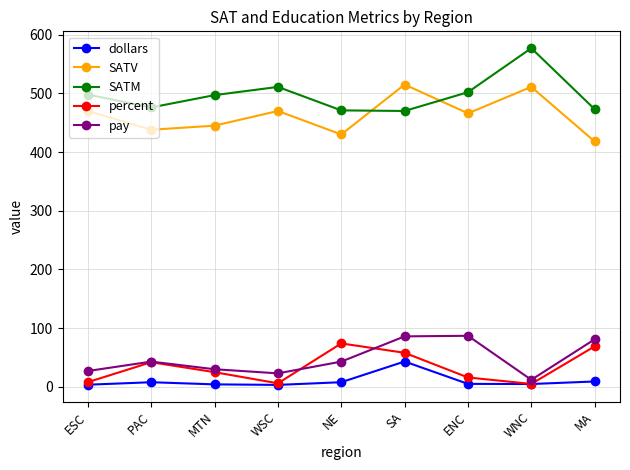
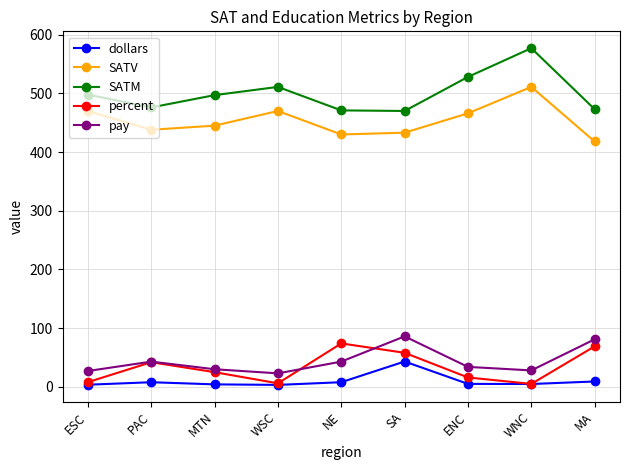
SATV, SA: 520 -> 430
SATM, ENC: 500 -> 530
pay, ENC: 90 -> 30
pay, WNC: 10 -> 30
